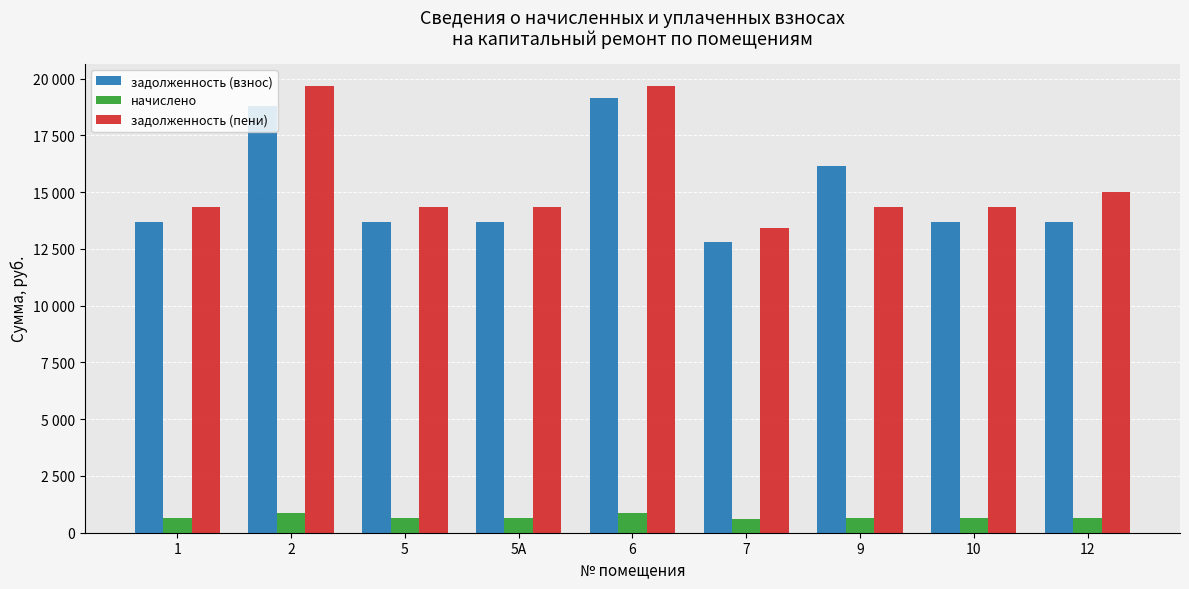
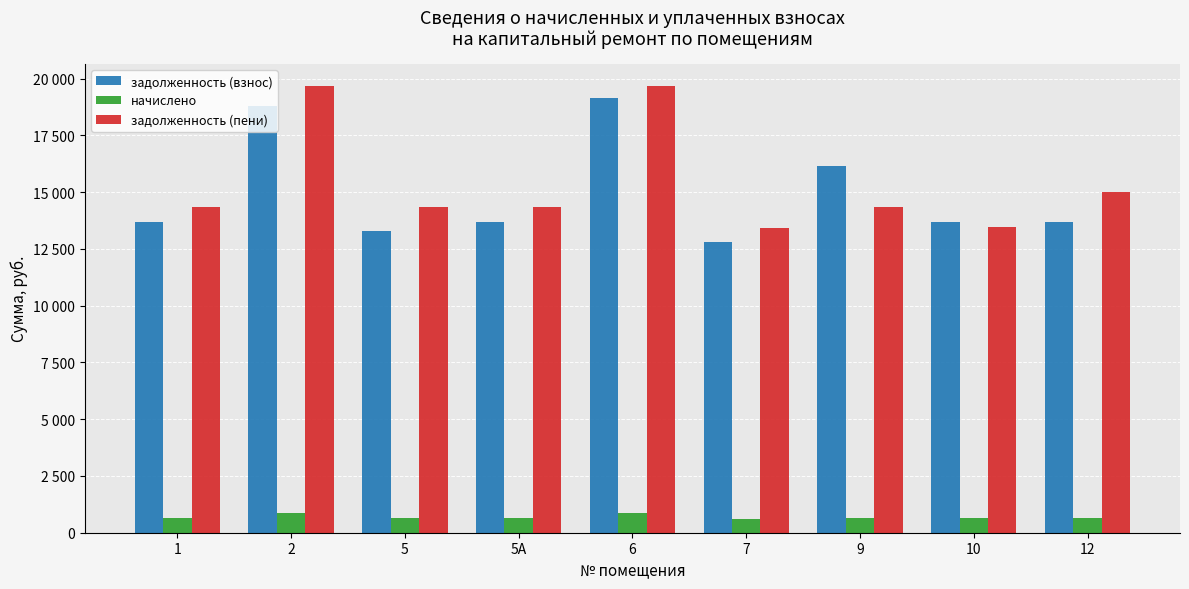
задолженность (взнос), 5: 13700 -> 13300
задолженность (пени), 10: 14300 -> 13500
